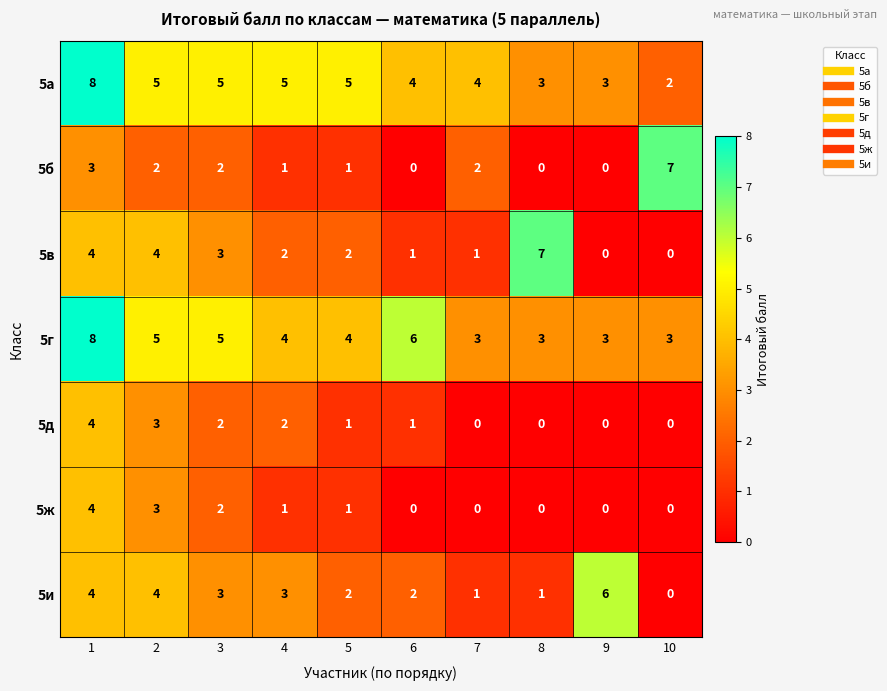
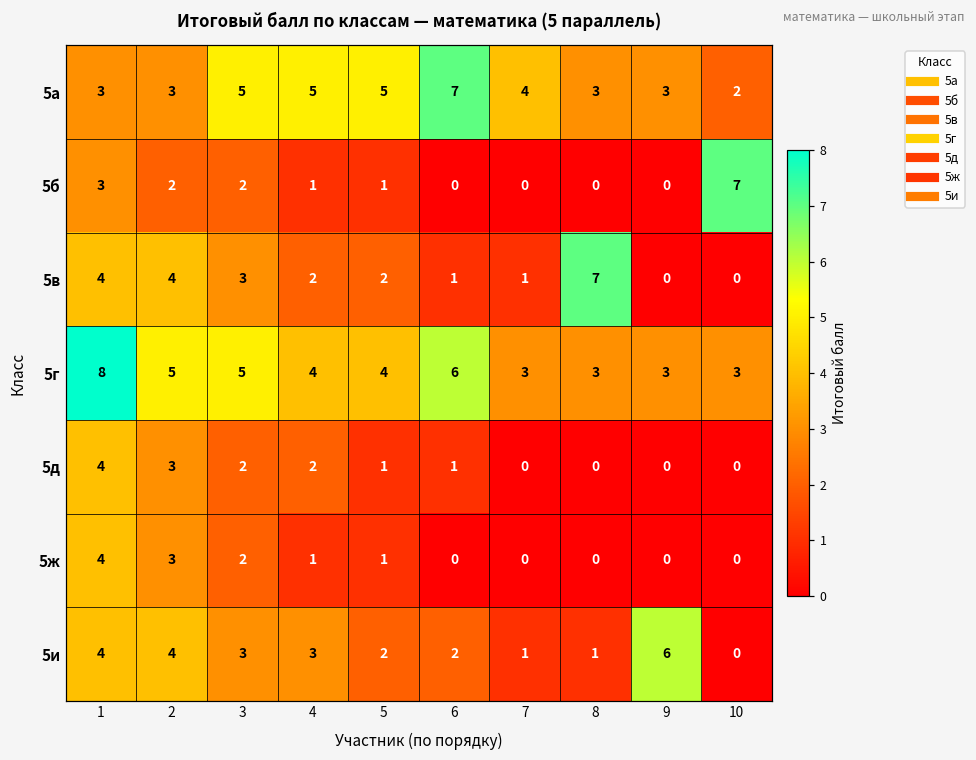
5а, 1: 8 -> 3
5а, 2: 5 -> 3
5а, 6: 4 -> 7
5б, 7: 2 -> 0
